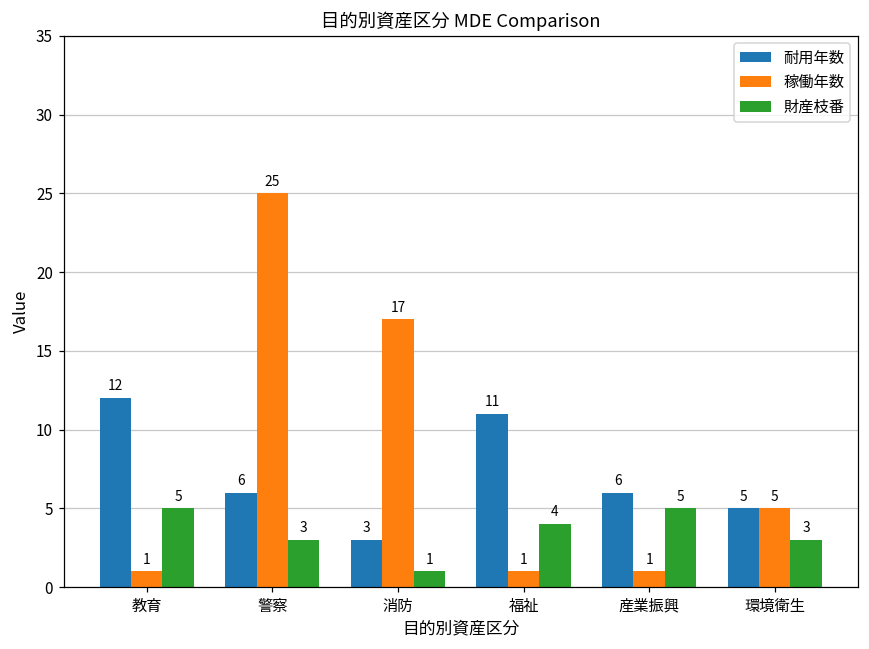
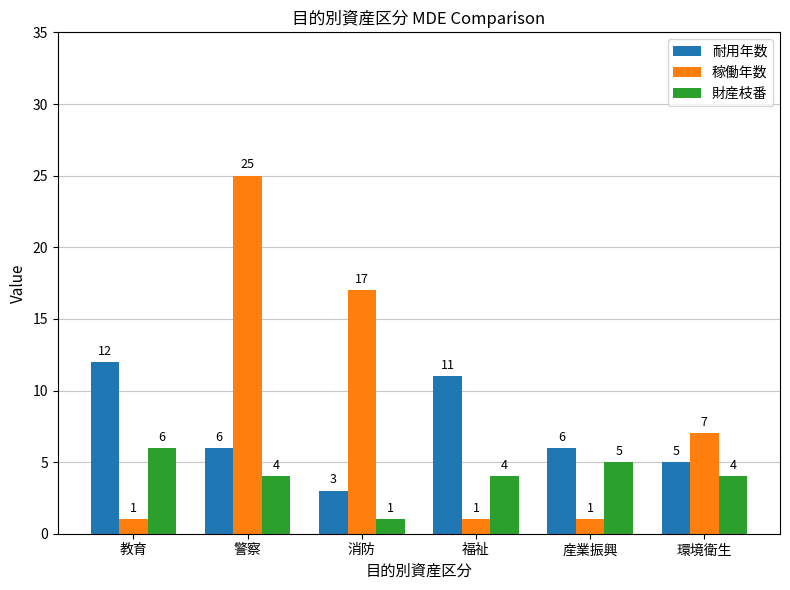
財産枝番, 教育: 5 -> 6
財産枝番, 警察: 3 -> 4
稼働年数, 環境衛生: 5 -> 7
財産枝番, 環境衛生: 3 -> 4
